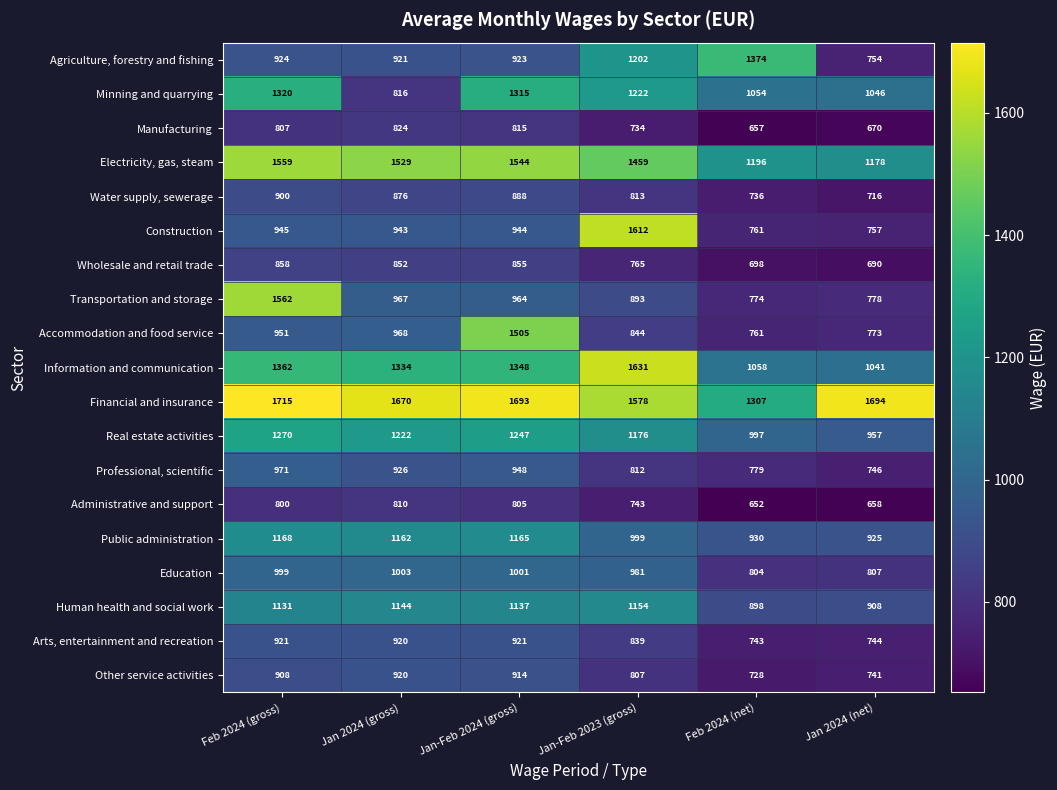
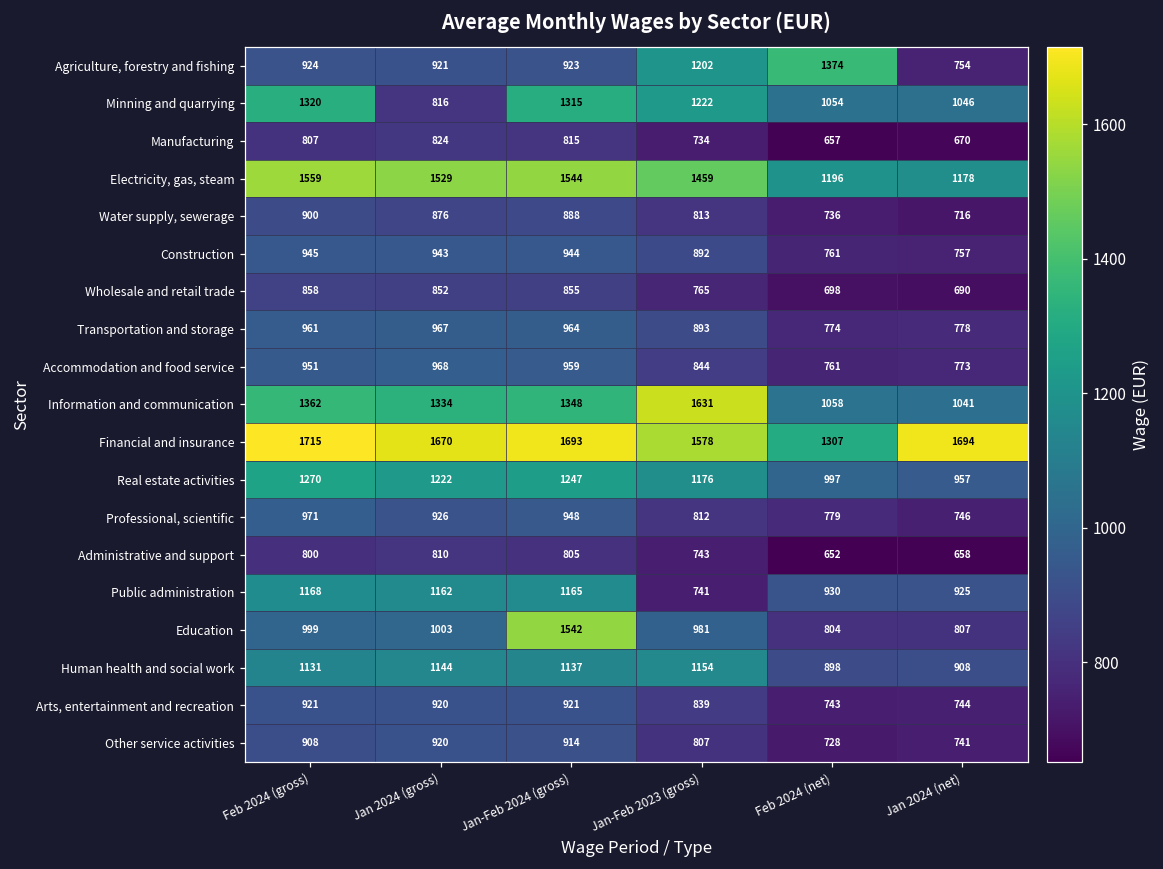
Construction, Jan-Feb 2023 (gross): 1612 -> 892
Transportation and storage, Feb 2024 (gross): 1562 -> 961
Accommodation and food service, Jan-Feb 2024 (gross): 1505 -> 959
Public administration, Jan-Feb 2023 (gross): 999 -> 741
Education, Jan-Feb 2024 (gross): 1001 -> 1542
